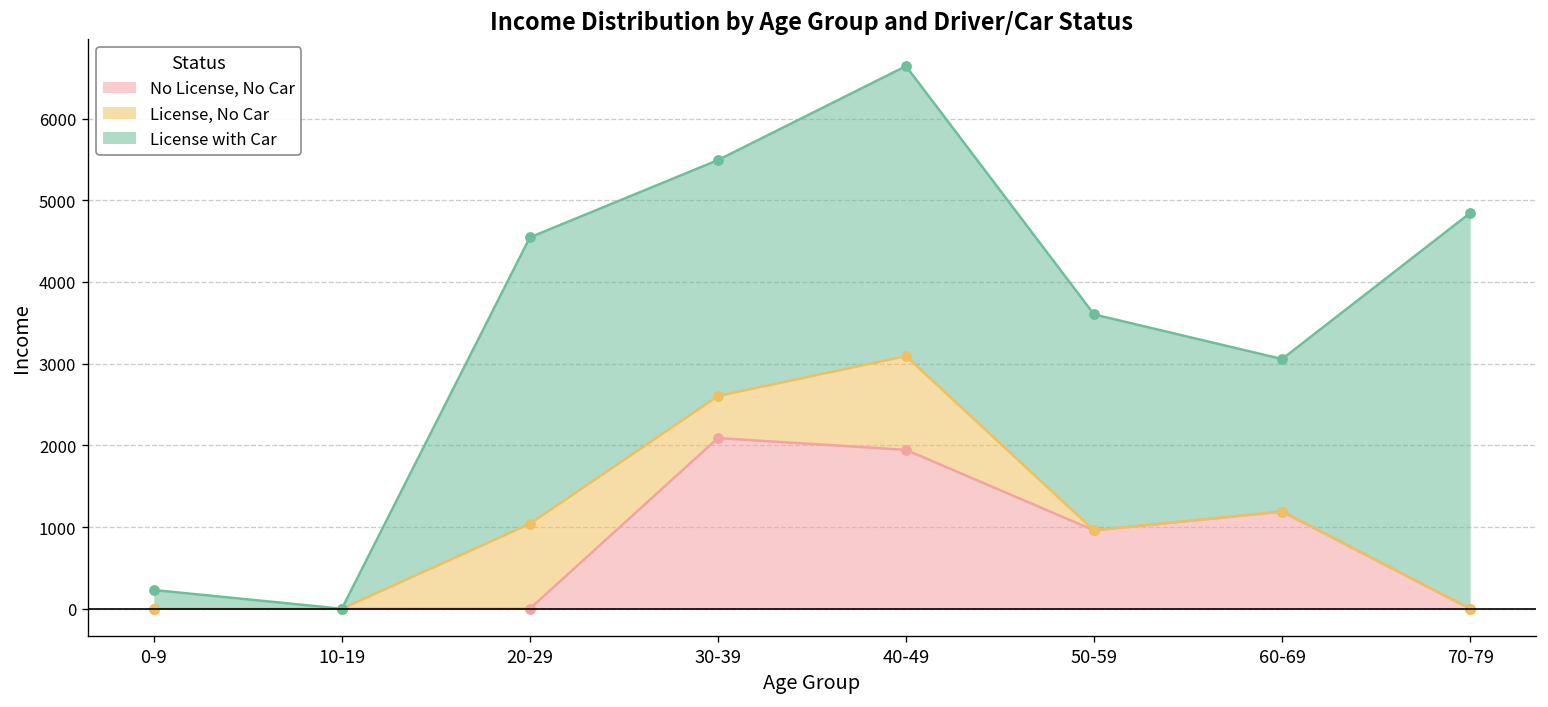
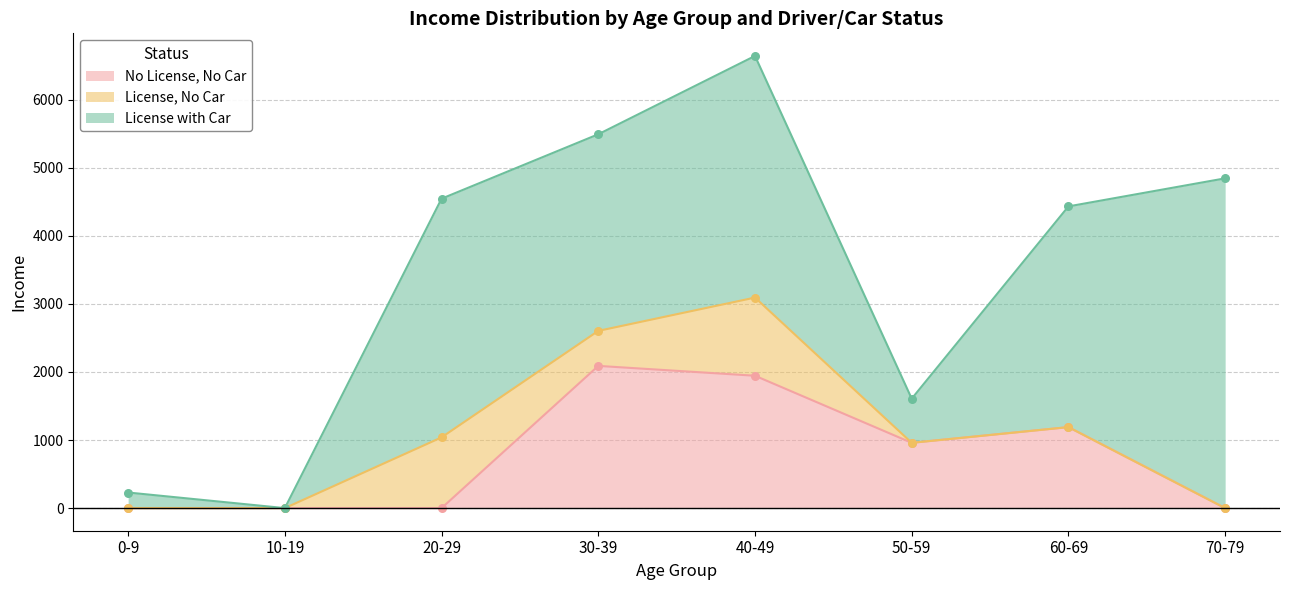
License with Car, 50-59: 2600 -> 600
License with Car, 60-69: 1900 -> 3200
